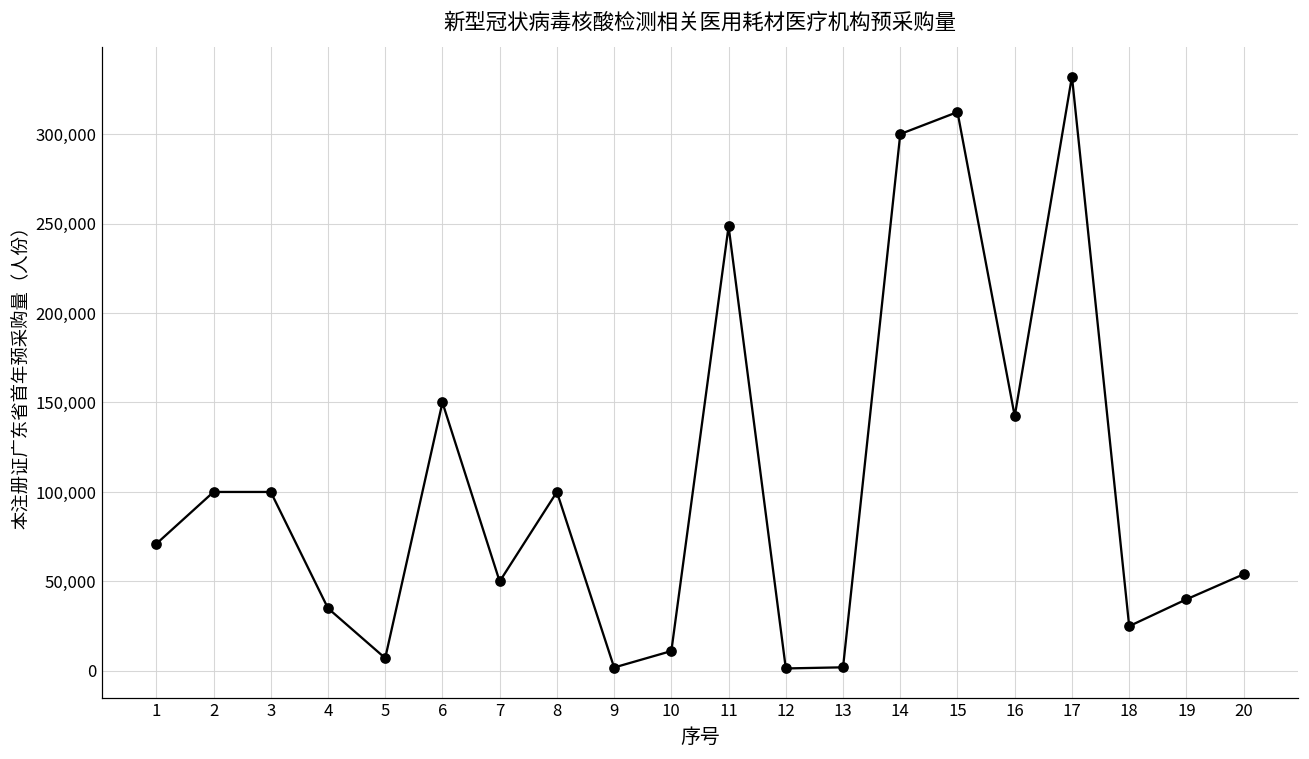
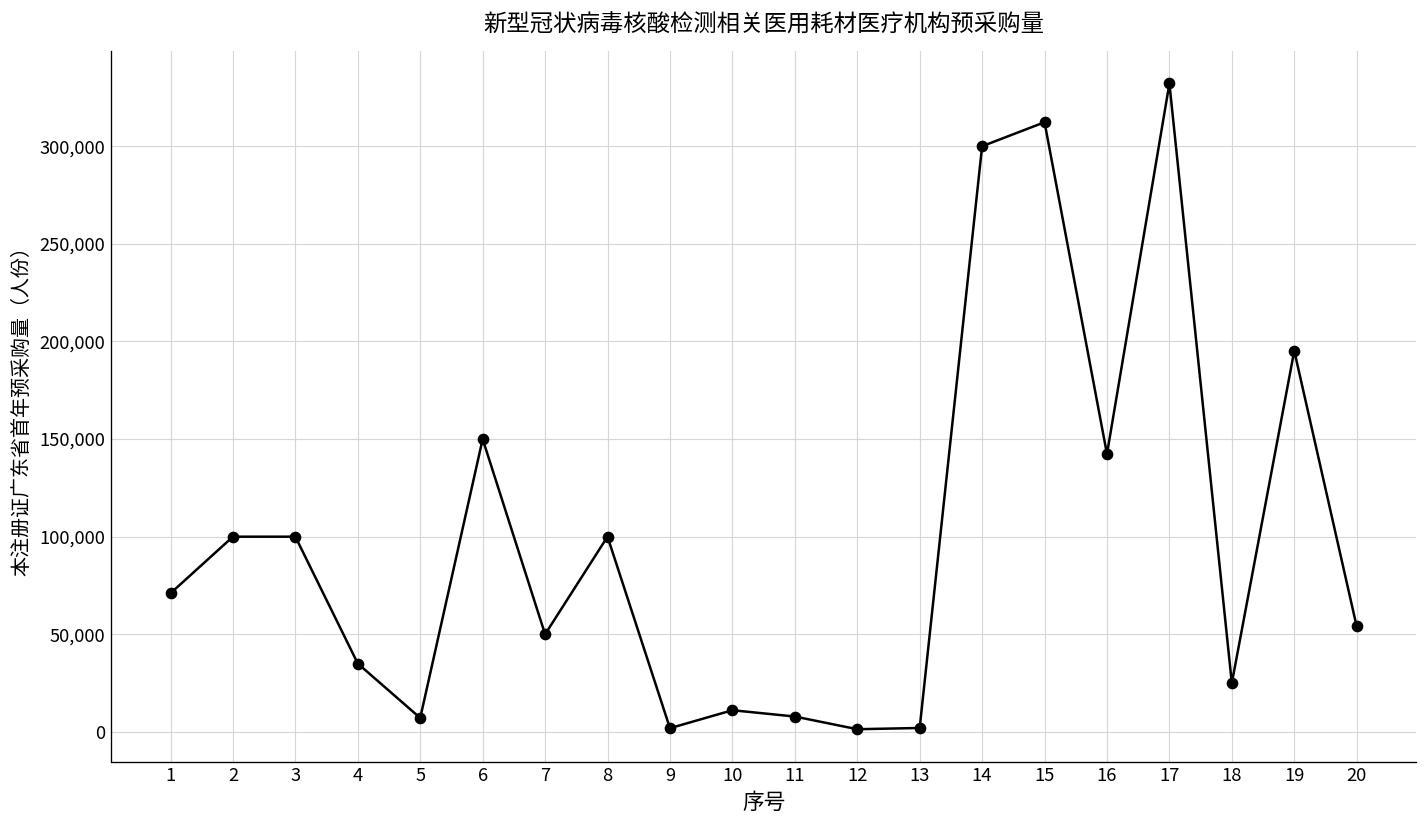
11: 248,000 -> 8,000
19: 40,000 -> 195,000
